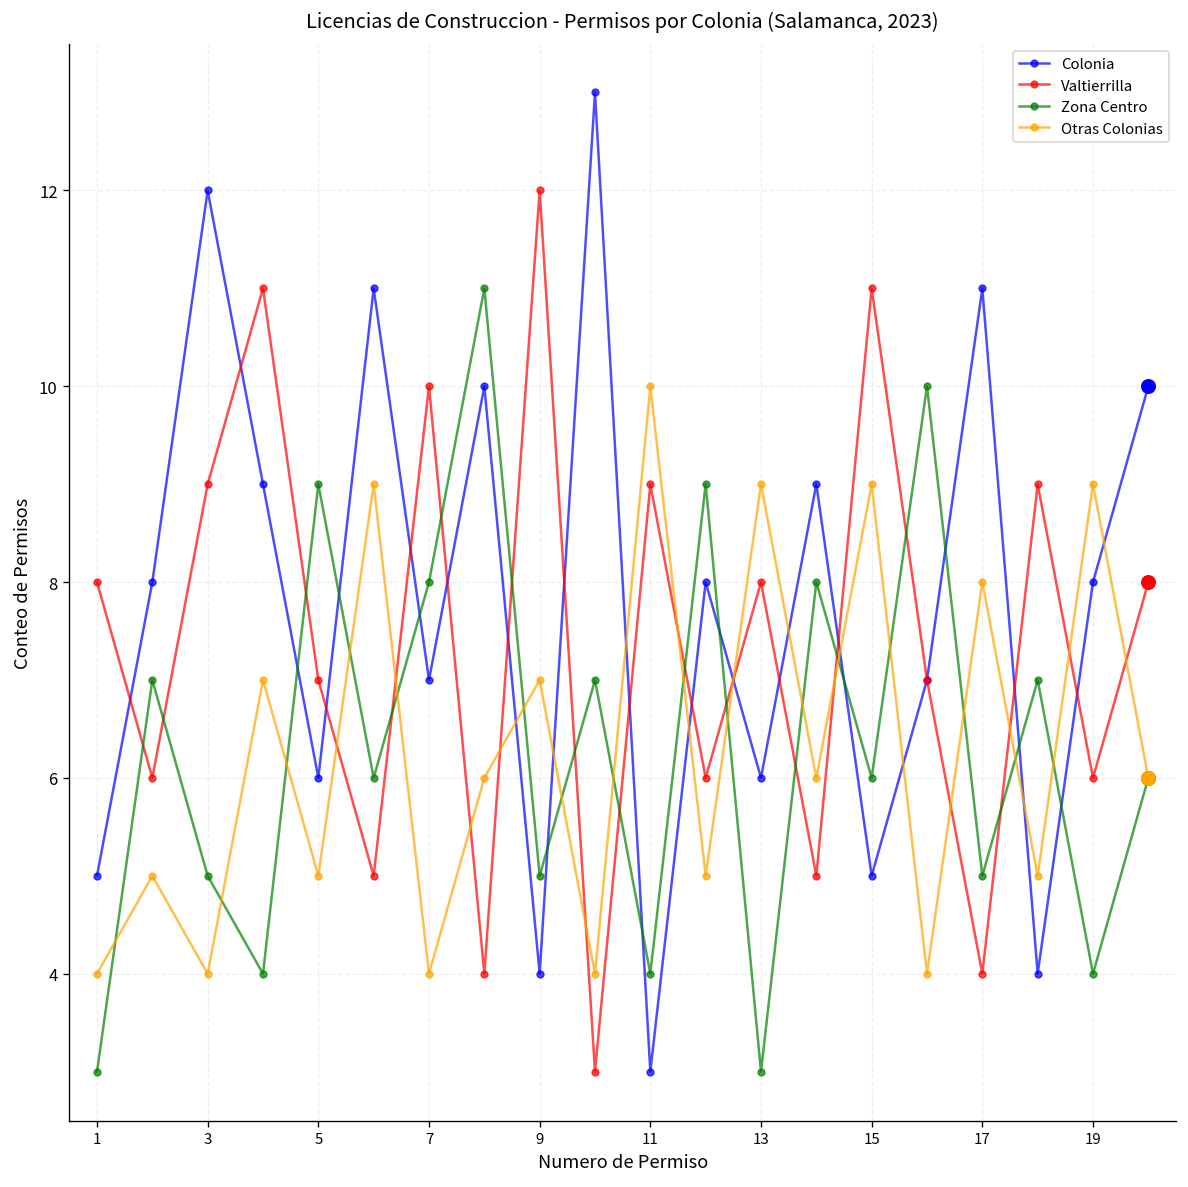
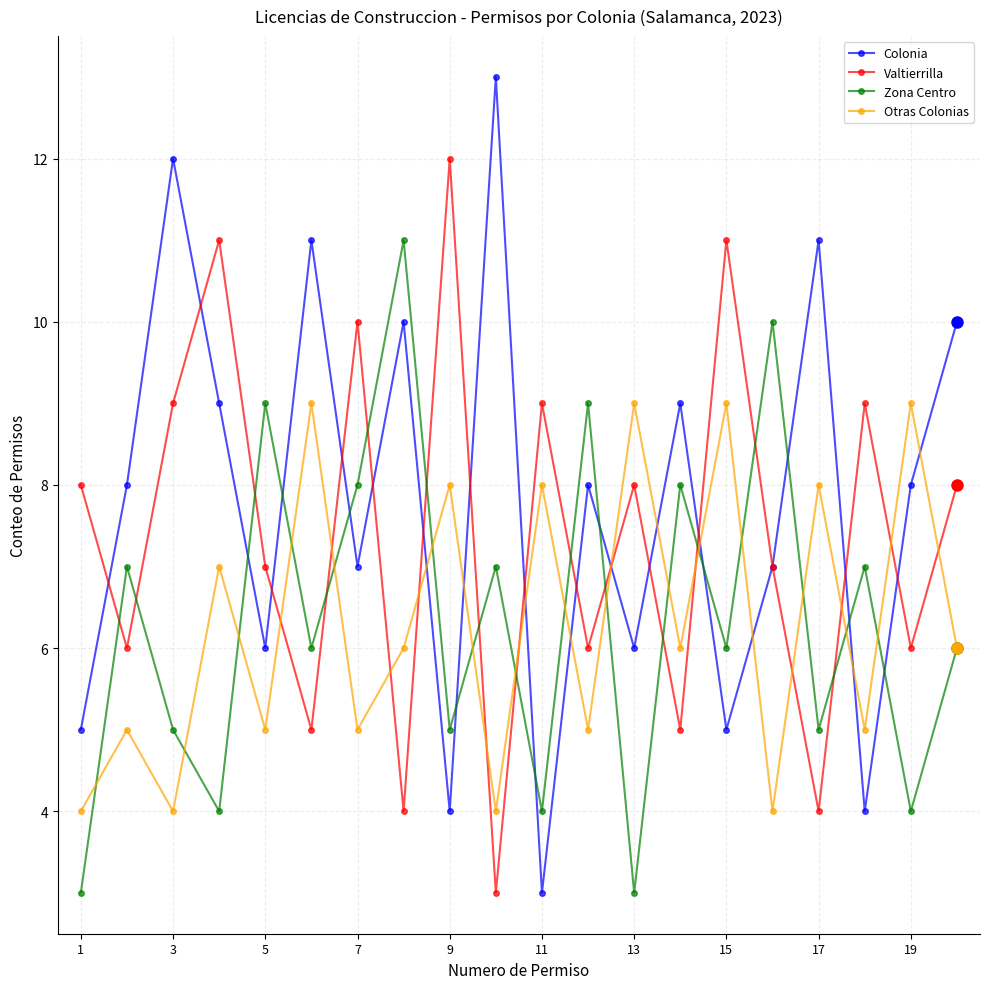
Otras Colonias, 7: 4 -> 5
Otras Colonias, 9: 7 -> 8
Otras Colonias, 11: 10 -> 8
